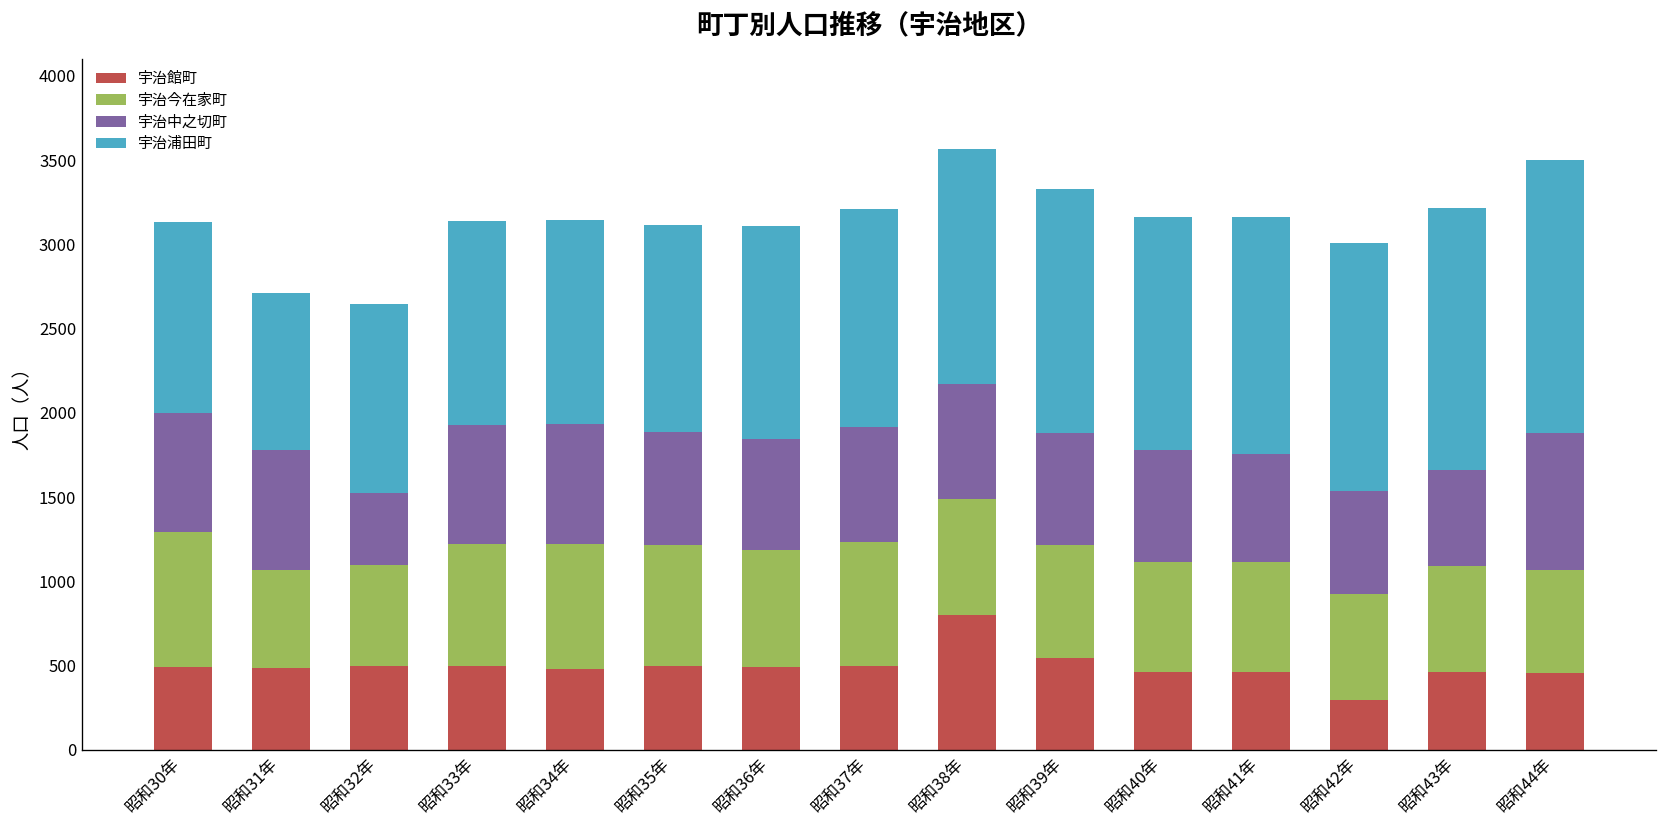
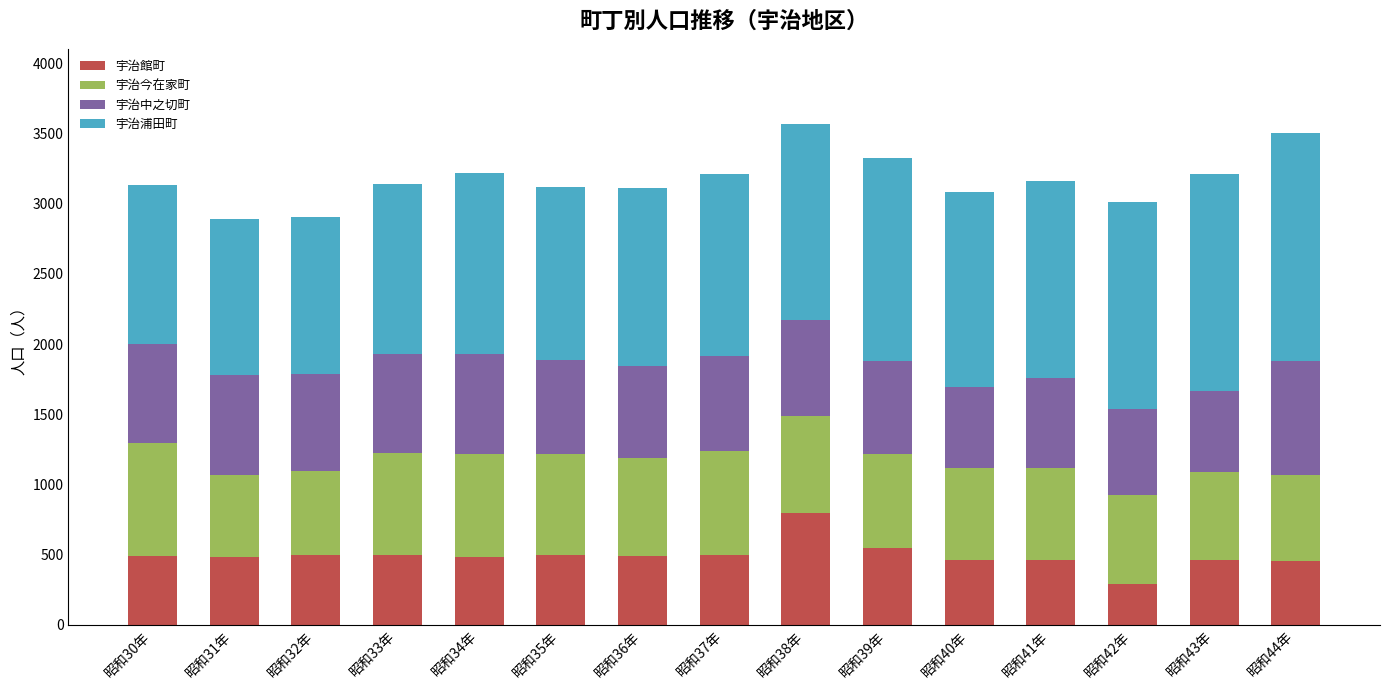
宇治浦田町, 昭和31年: 930 -> 1110
宇治中之切町, 昭和32年: 430 -> 690
宇治浦田町, 昭和34年: 1210 -> 1280
宇治中之切町, 昭和40年: 660 -> 580
